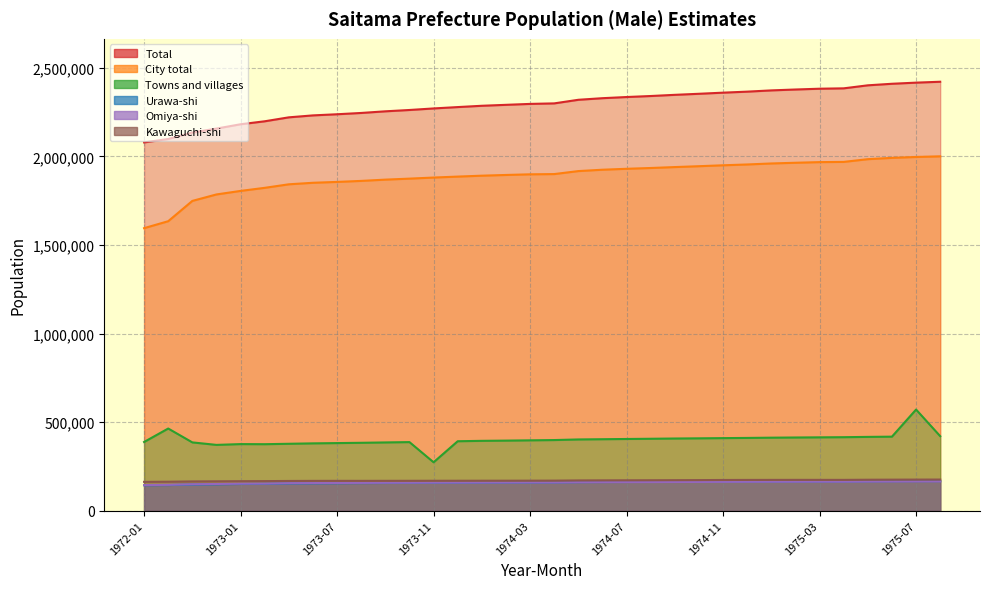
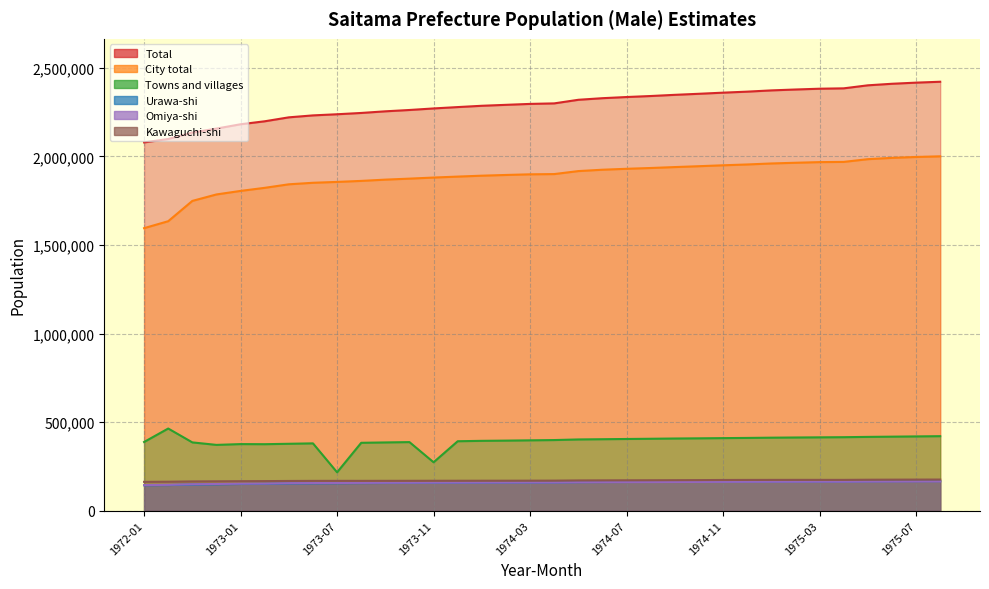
Towns and villages, 1973-07: 380,000 -> 220,000
Towns and villages, 1975-07: 570,000 -> 420,000
